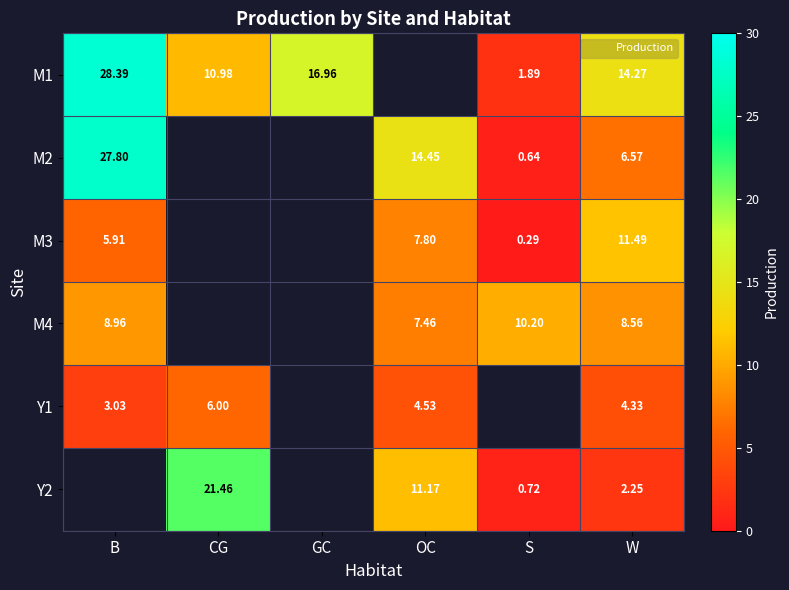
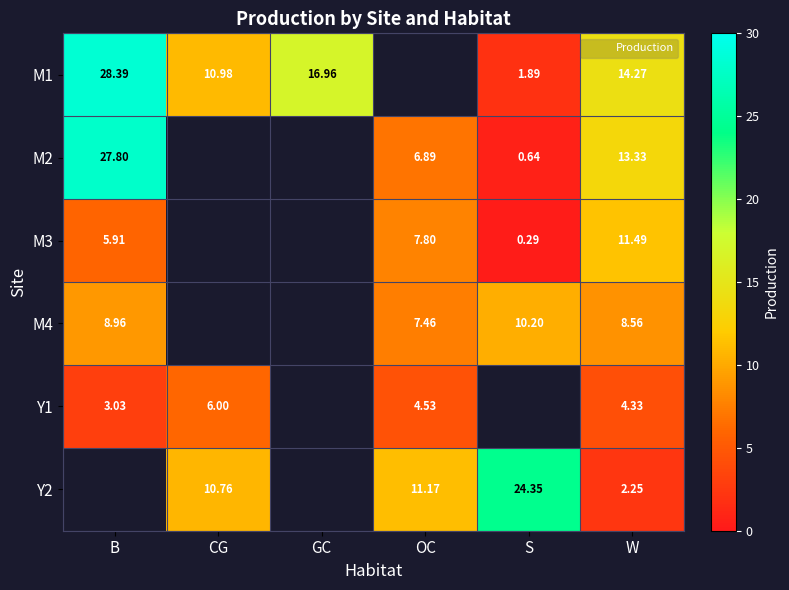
M2, OC: 14.45 -> 6.89
M2, W: 6.57 -> 13.33
Y2, CG: 21.46 -> 10.76
Y2, S: 0.72 -> 24.35
